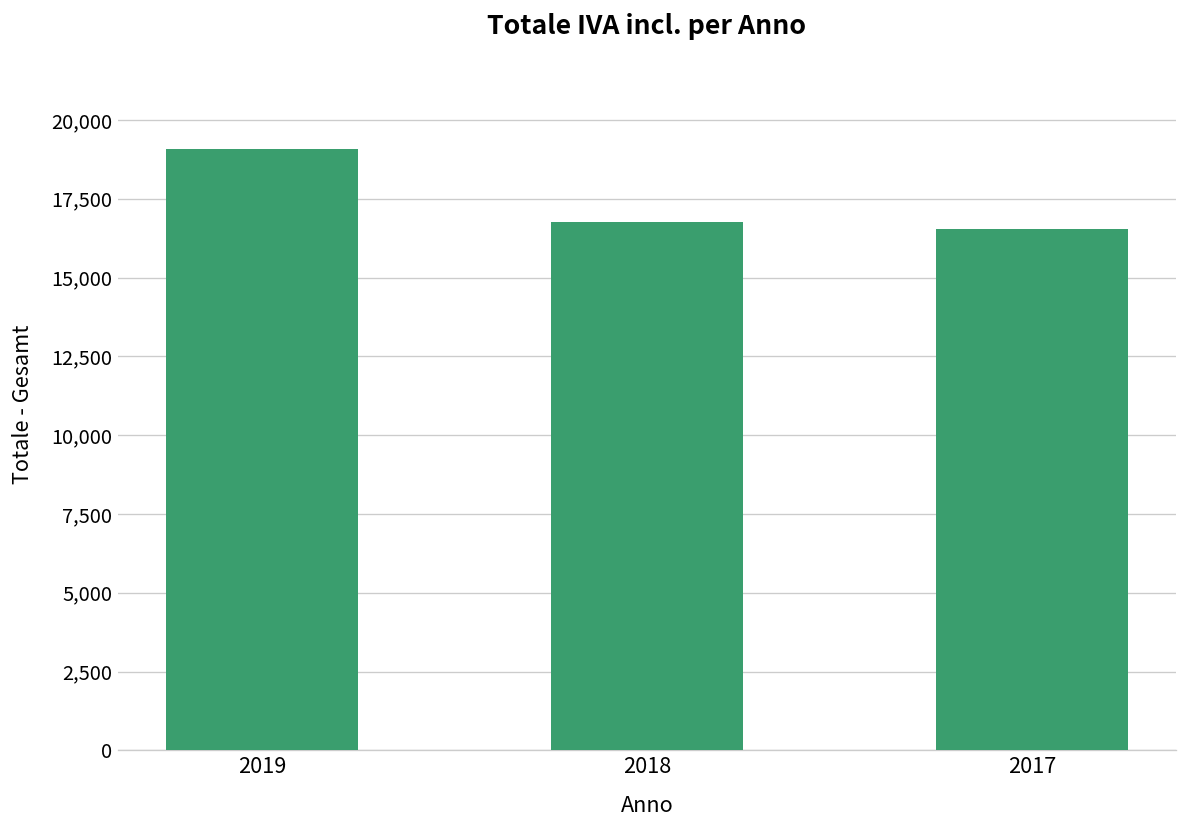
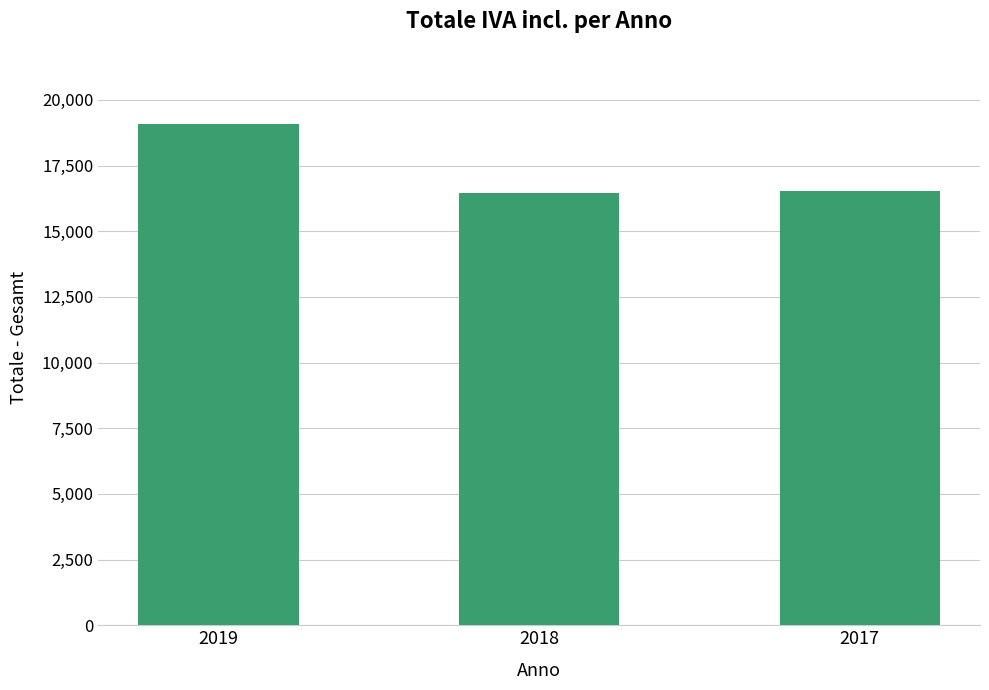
2018: 16,800 -> 16,400
